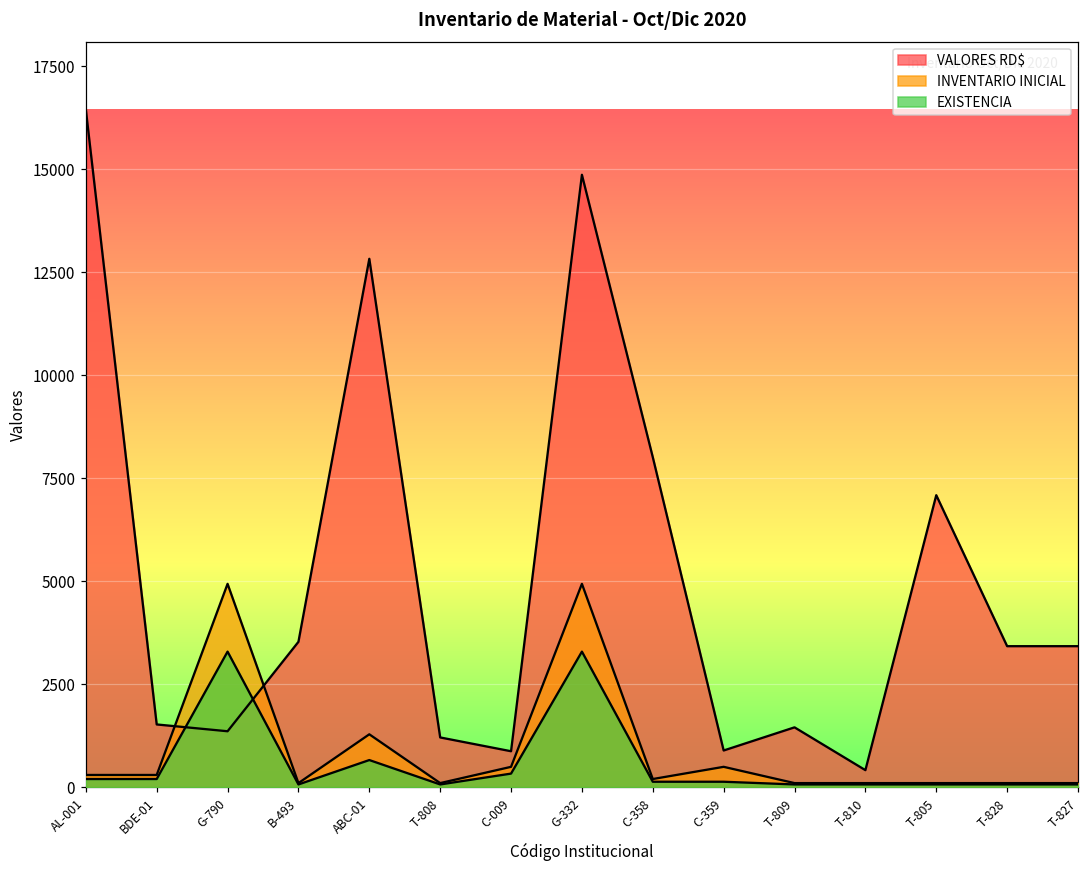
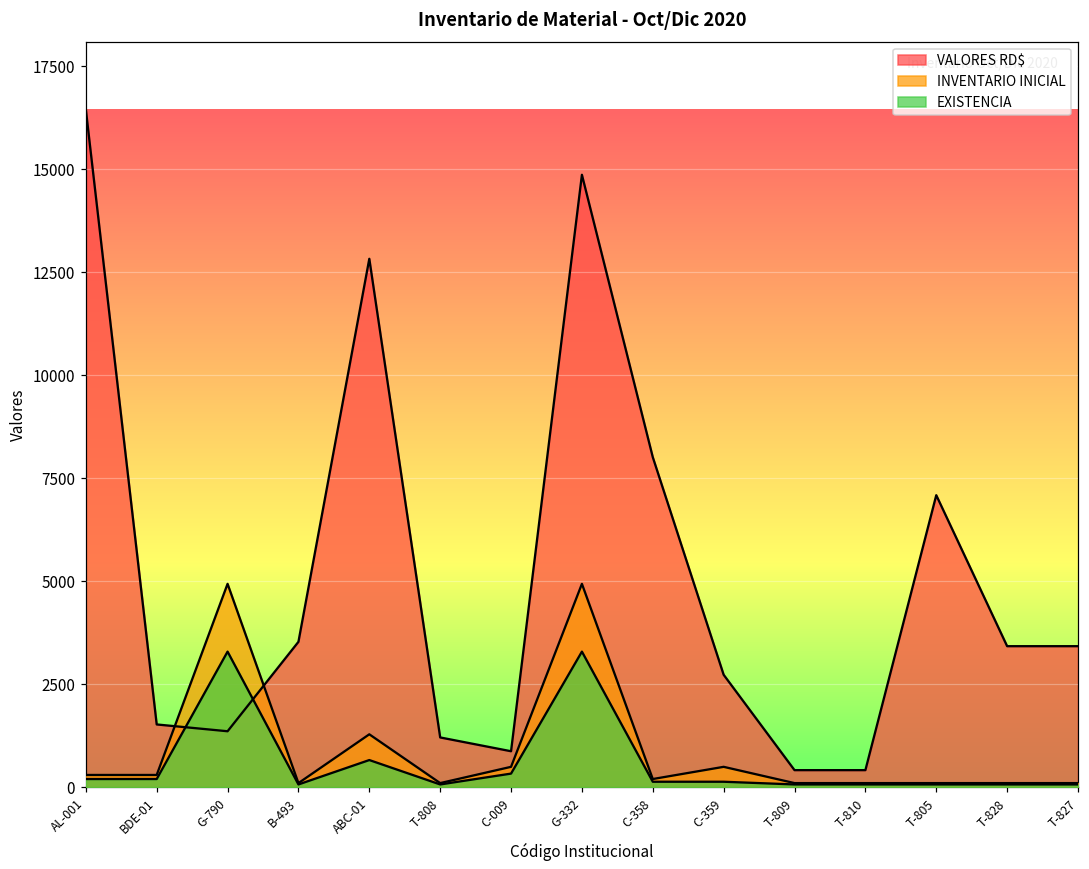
VALORES RD$, C-359: 900 -> 2700
VALORES RD$, T-809: 1500 -> 400
